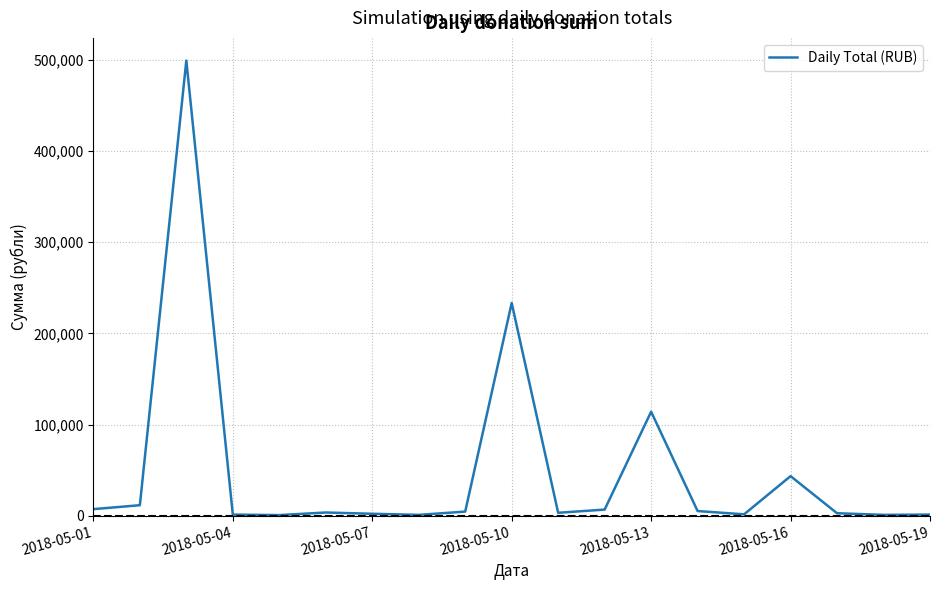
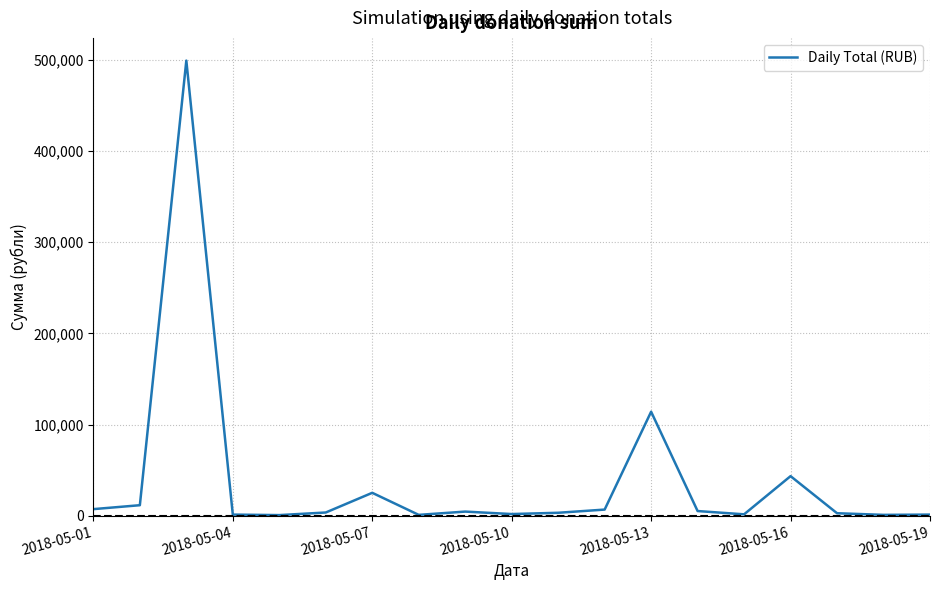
2018-05-07: 0 -> 30,000
2018-05-10: 230,000 -> 0
